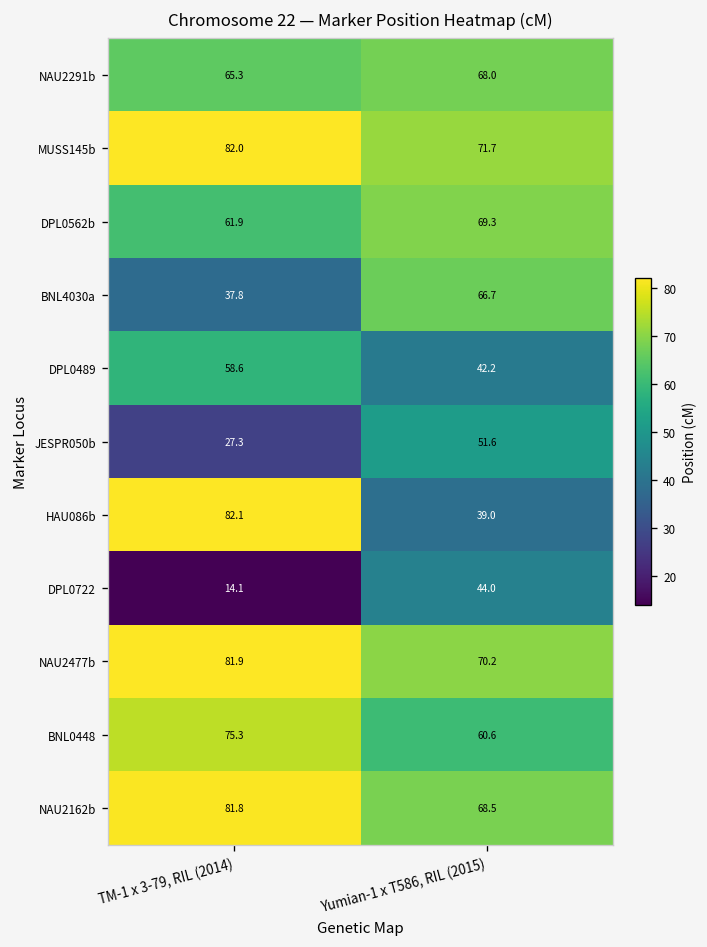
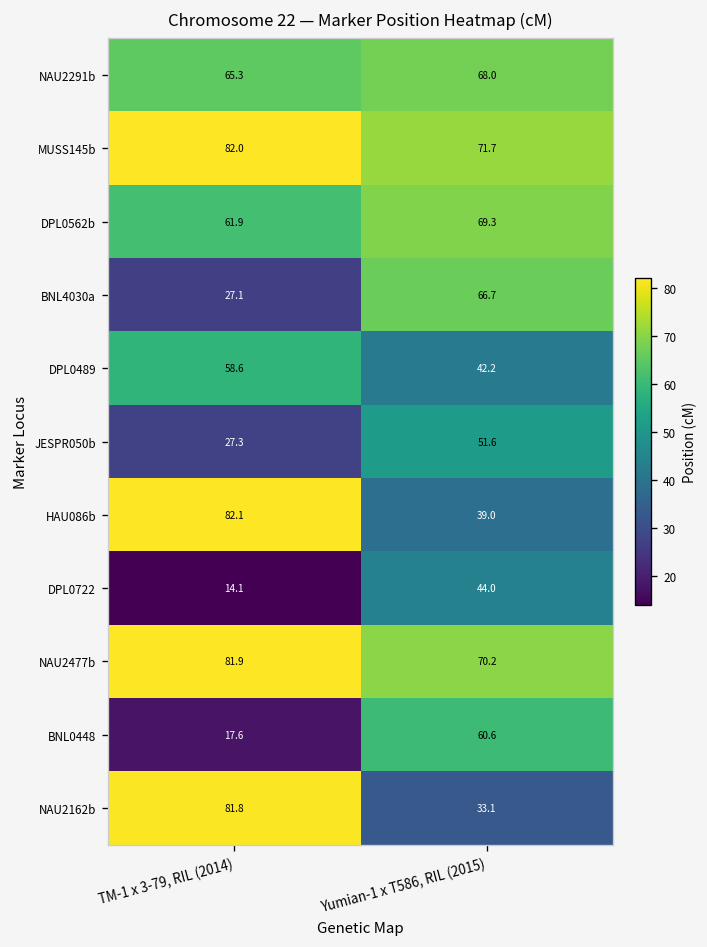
BNL4030a, TM-1 x 3-79, RIL (2014): 37.8 -> 27.1
BNL0448, TM-1 x 3-79, RIL (2014): 75.3 -> 17.6
NAU2162b, Yumian-1 x T586, RIL (2015): 68.5 -> 33.1
